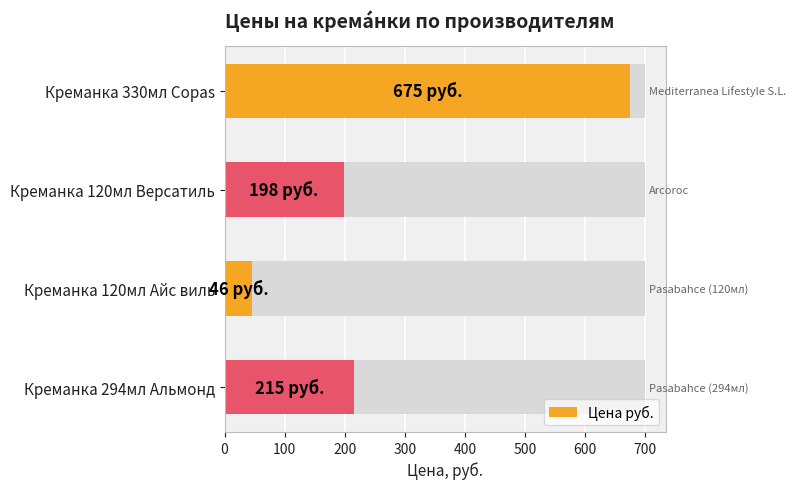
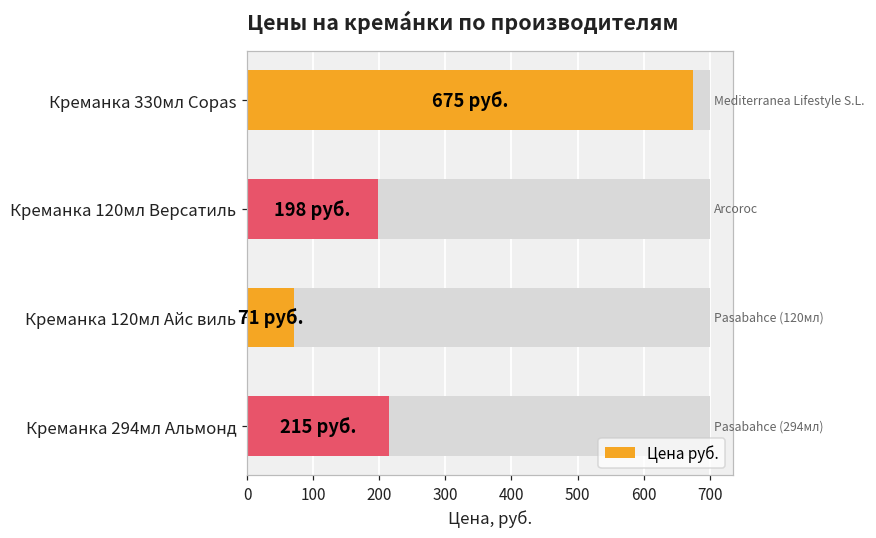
Цена руб., Креманка 120мл Айс виль: 46 -> 71
